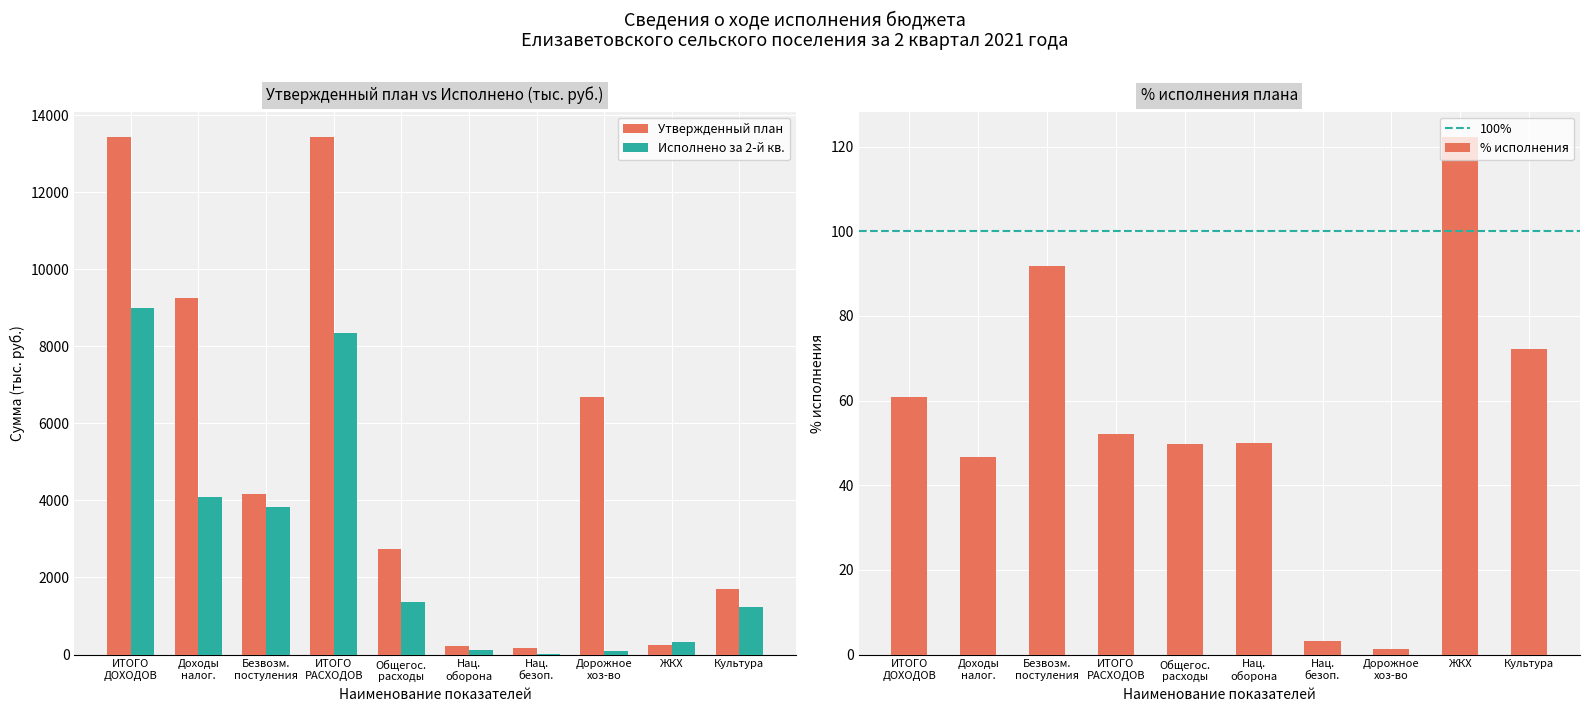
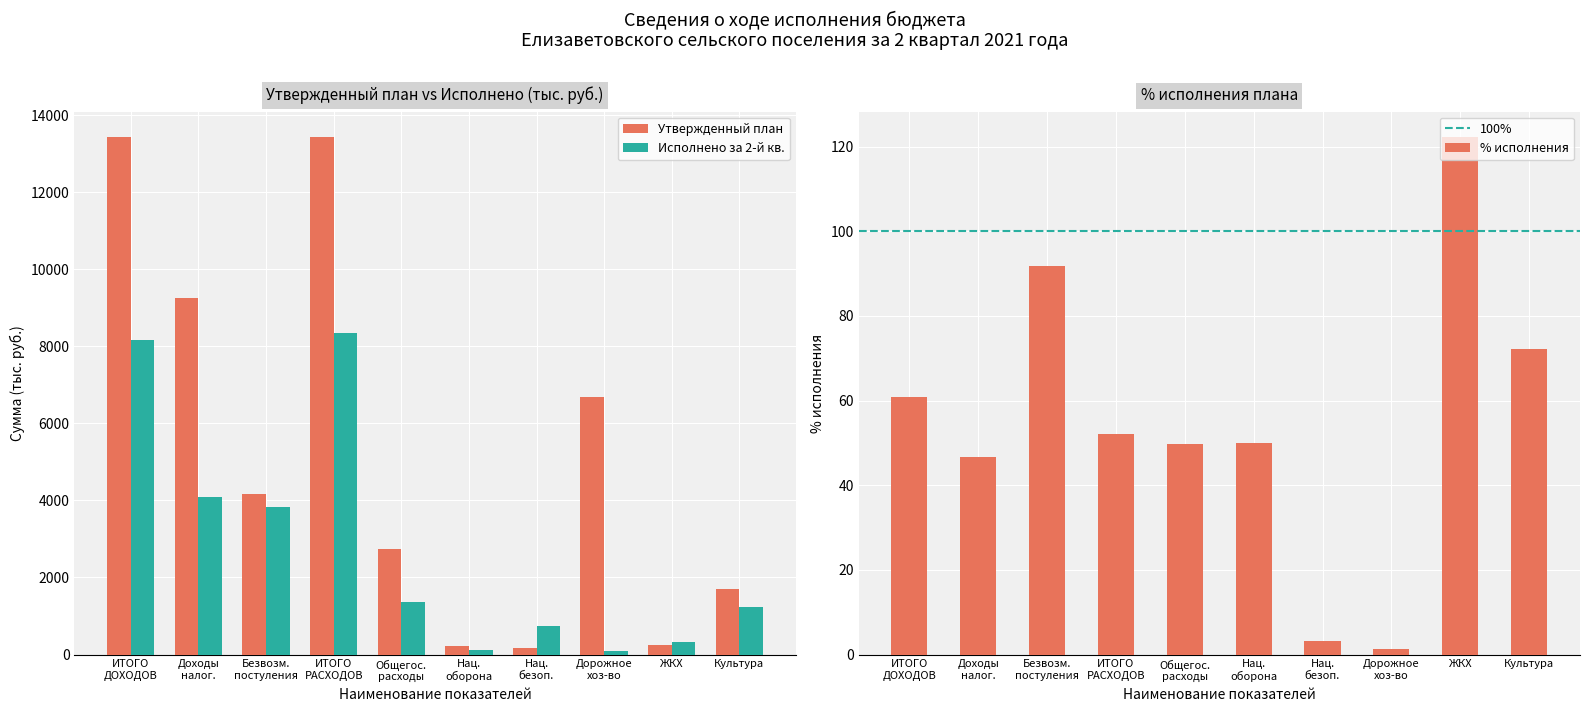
Утвержденный план vs Исполнено (тыс. руб.), Исполнено за 2-й кв., ИТОГО ДОХОДОВ: 9000 -> 8200
Утвержденный план vs Исполнено (тыс. руб.), Исполнено за 2-й кв., Нац. безоп.: 0 -> 700
